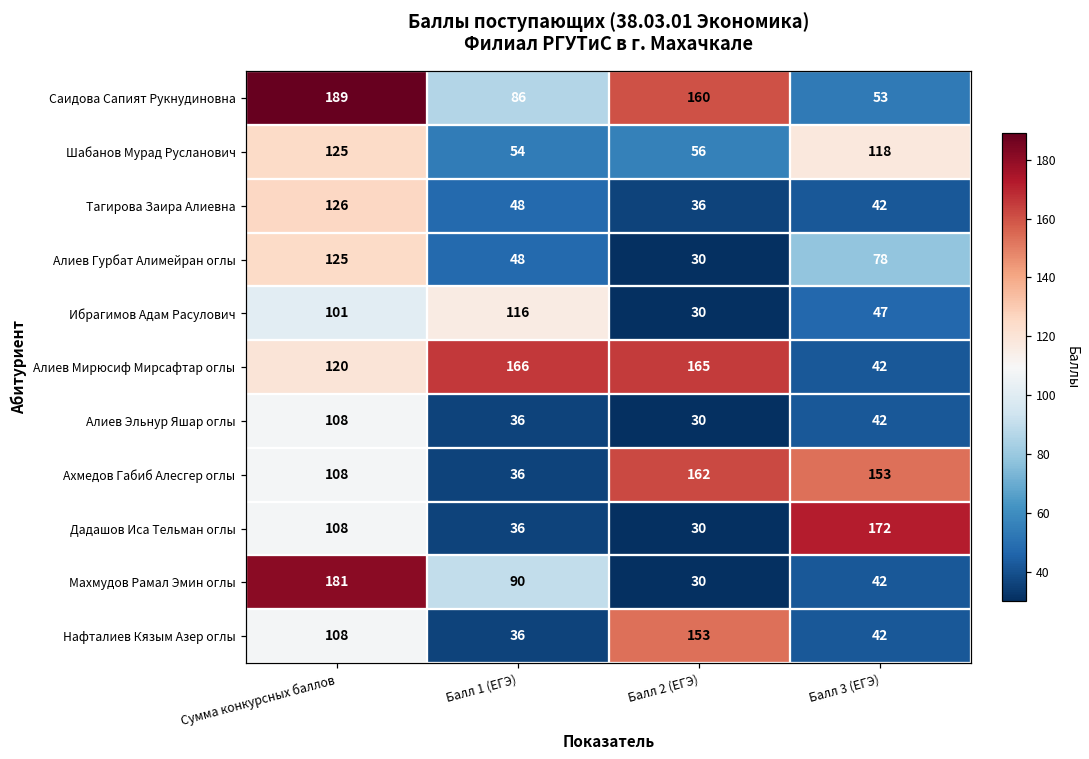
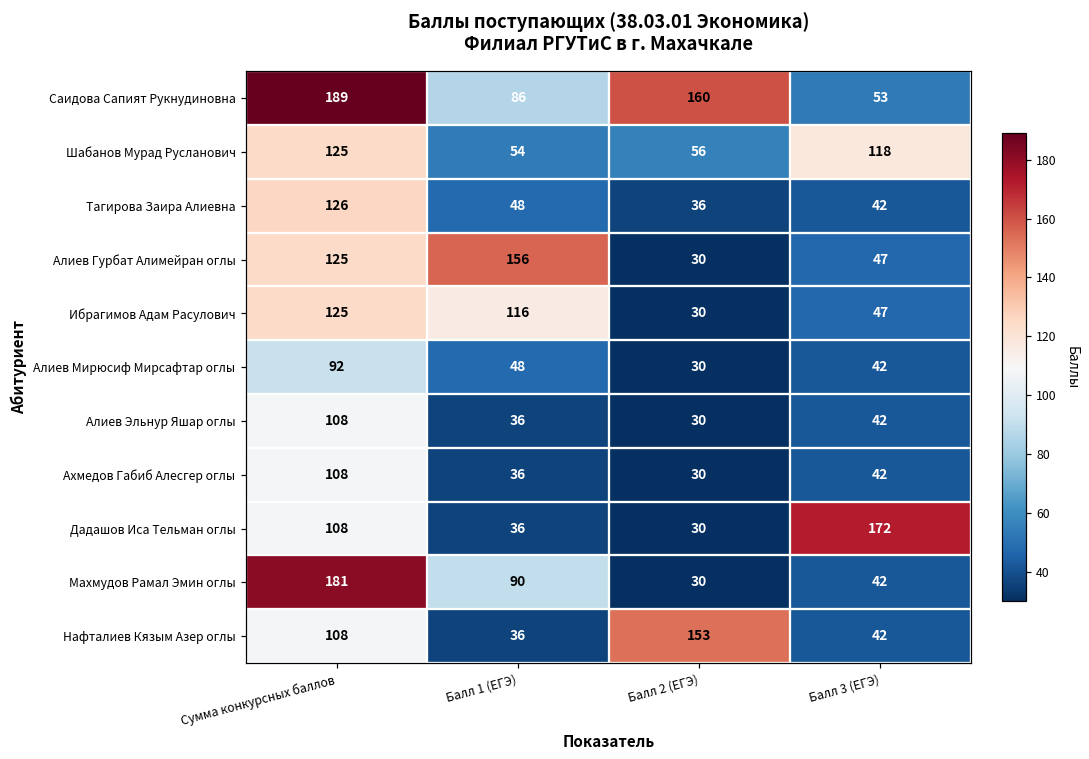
Алиев Гурбат Алимейран оглы, Балл 1 (ЕГЭ): 48 -> 156
Алиев Гурбат Алимейран оглы, Балл 3 (ЕГЭ): 78 -> 47
Ибрагимов Адам Расулович, Сумма конкурсных баллов: 101 -> 125
Алиев Мирюсиф Мирсафтар оглы, Сумма конкурсных баллов: 120 -> 92
Алиев Мирюсиф Мирсафтар оглы, Балл 1 (ЕГЭ): 166 -> 48
Алиев Мирюсиф Мирсафтар оглы, Балл 2 (ЕГЭ): 165 -> 30
Ахмедов Габиб Алесгер оглы, Балл 2 (ЕГЭ): 162 -> 30
Ахмедов Габиб Алесгер оглы, Балл 3 (ЕГЭ): 153 -> 42
